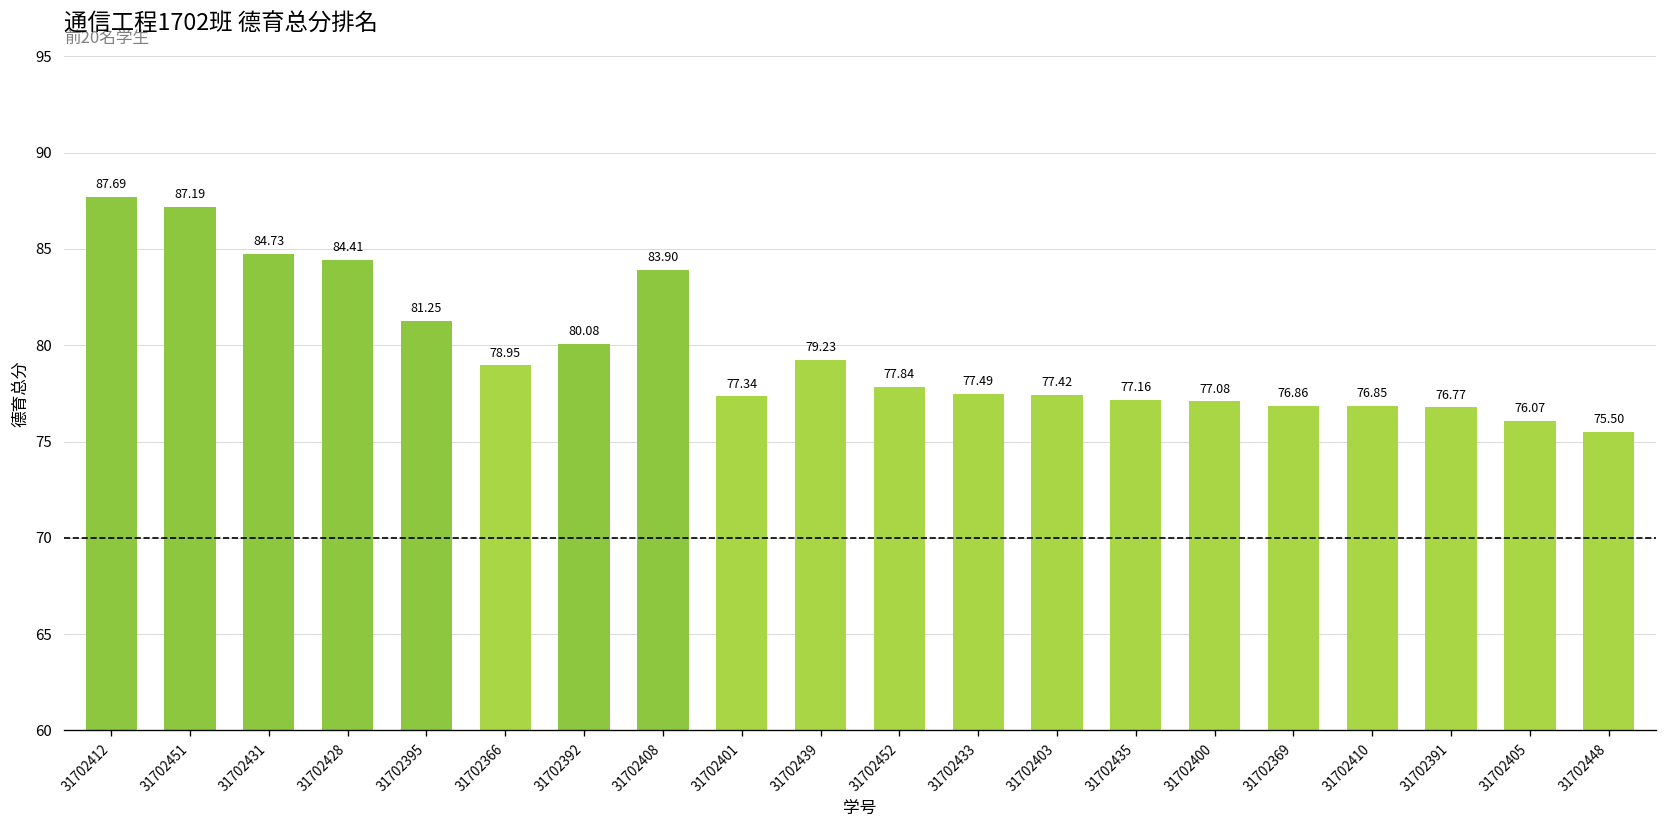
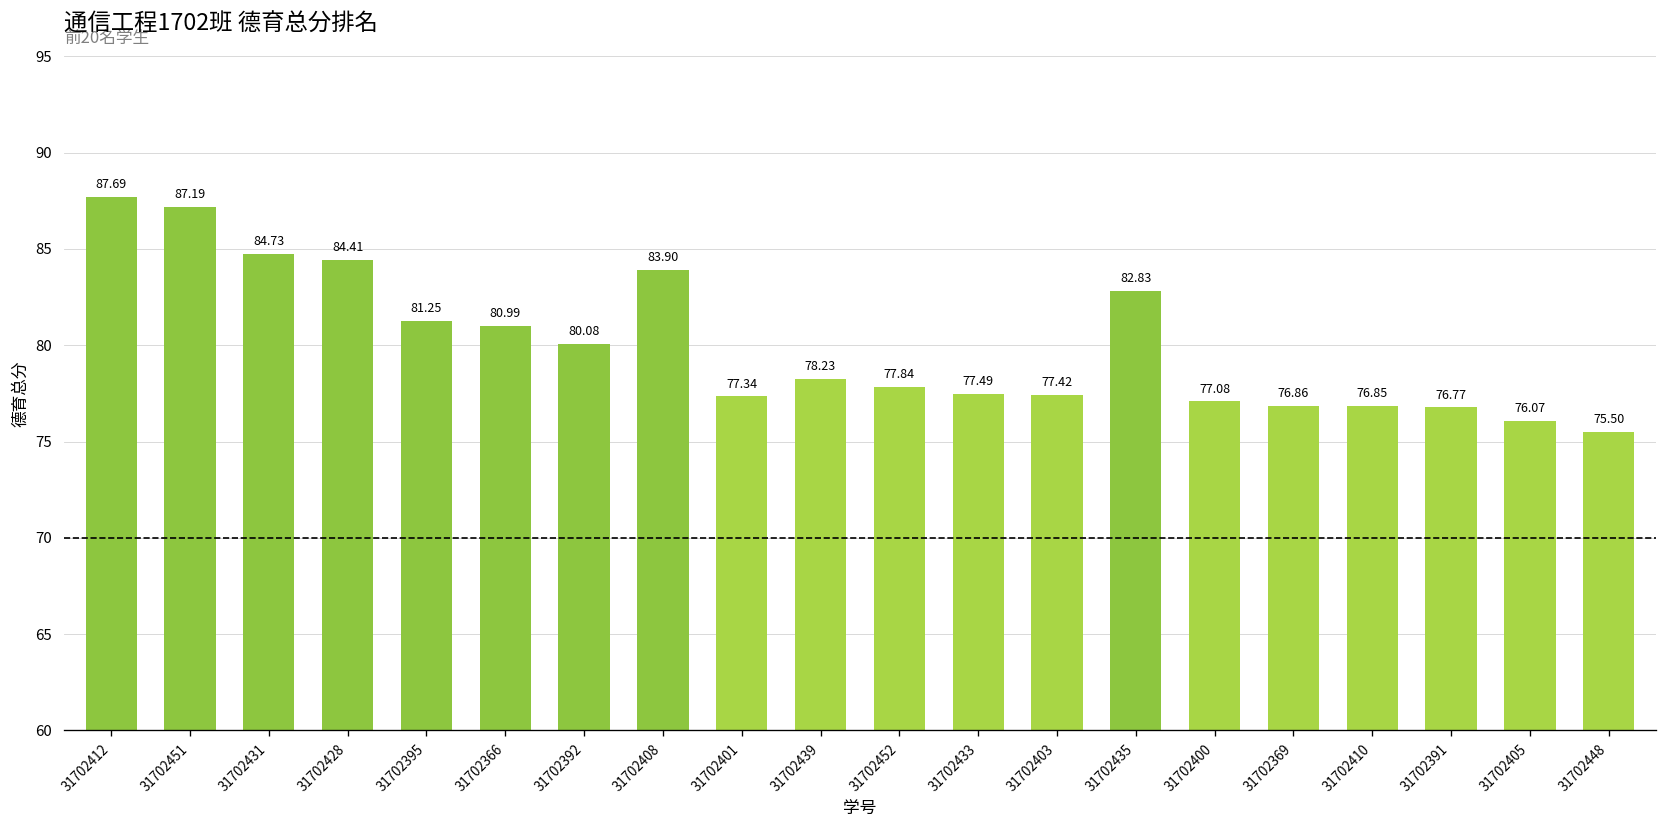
31702366: 78.95 -> 80.99
31702439: 79.23 -> 78.23
31702435: 77.16 -> 82.83
